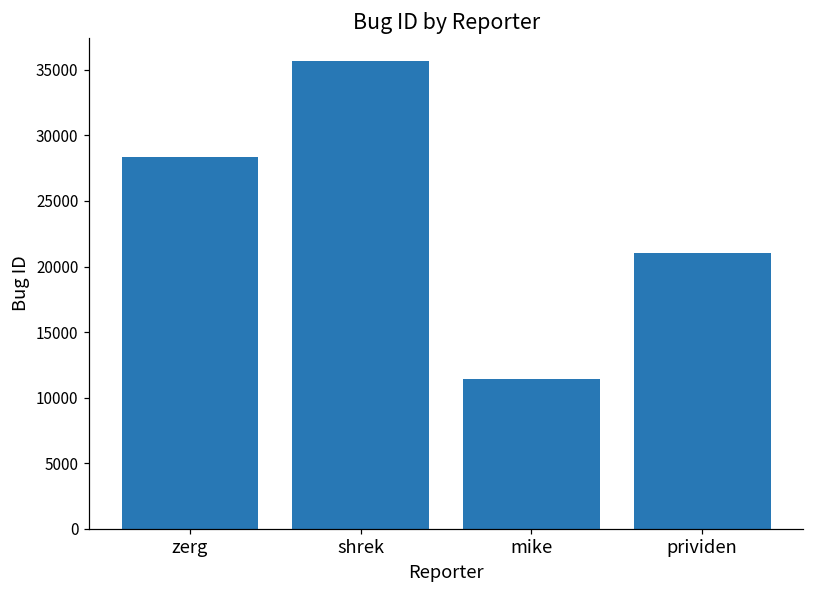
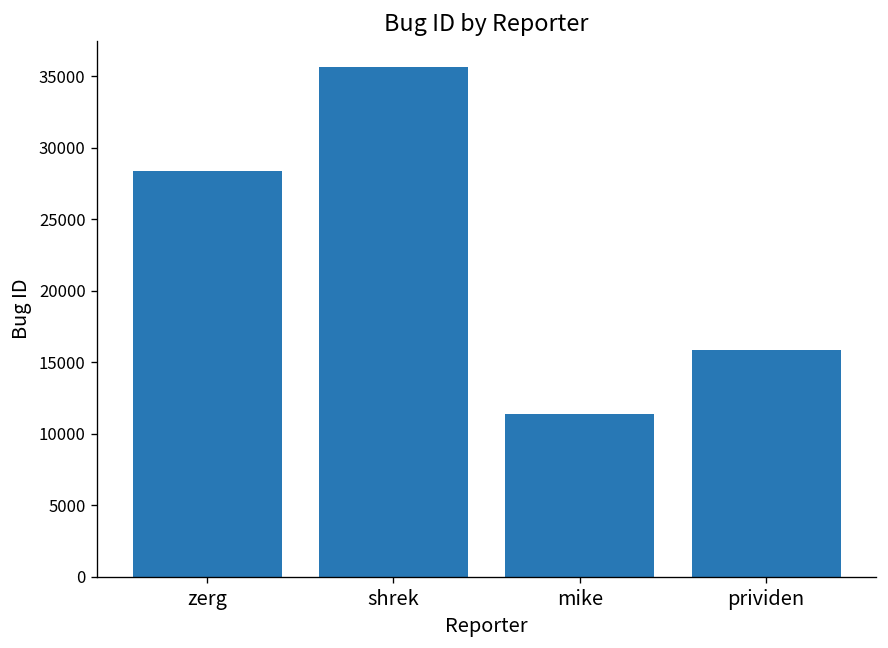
prividen: 21100 -> 15800
